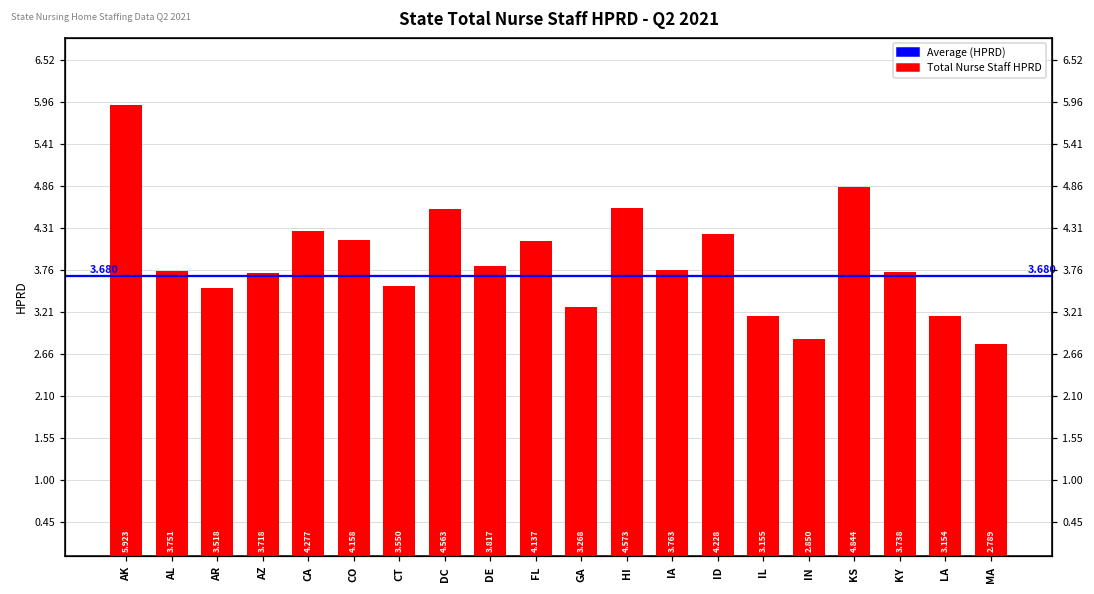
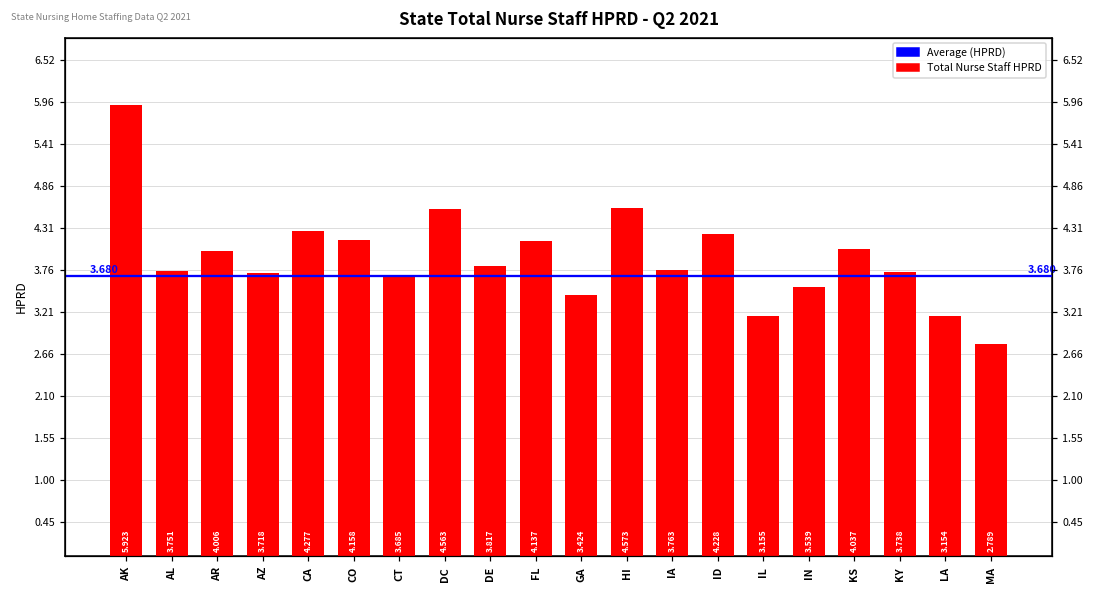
AR: 3.518 -> 4.006
CT: 3.550 -> 3.685
GA: 3.268 -> 3.424
IN: 2.850 -> 3.539
KS: 4.844 -> 4.037
